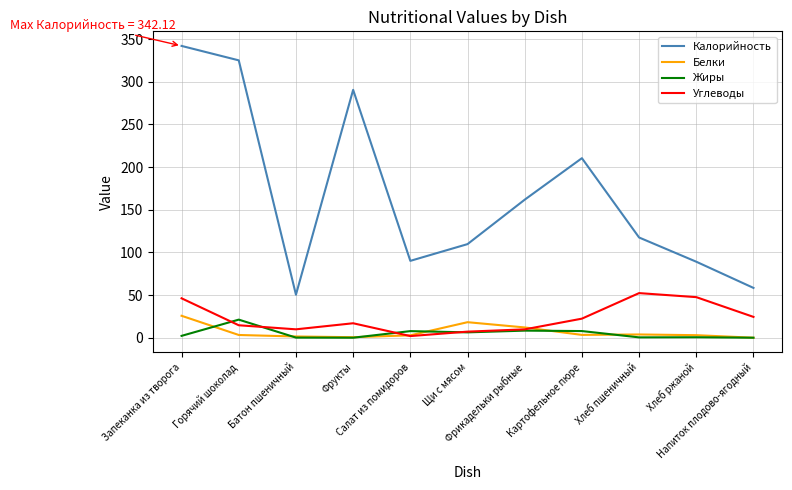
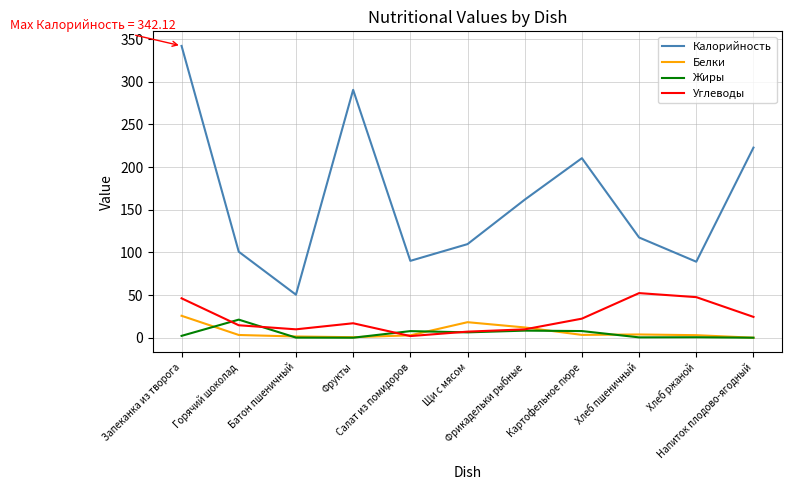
Калорийность, Горячий шоколад: 330 -> 100
Калорийность, Напиток плодово-ягодный: 60 -> 220
